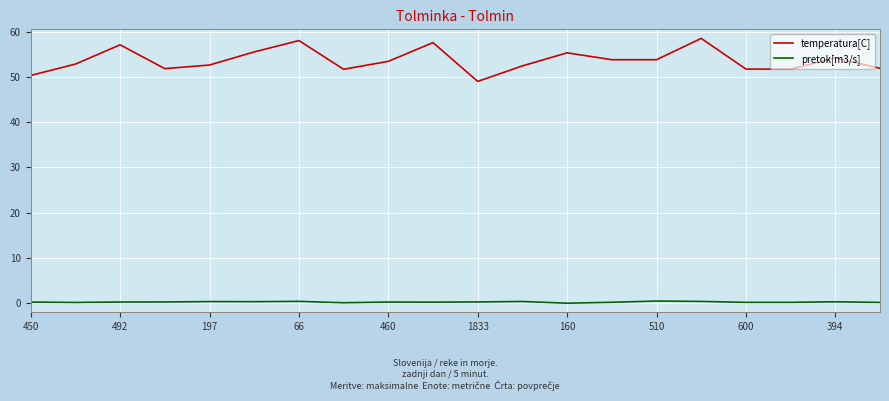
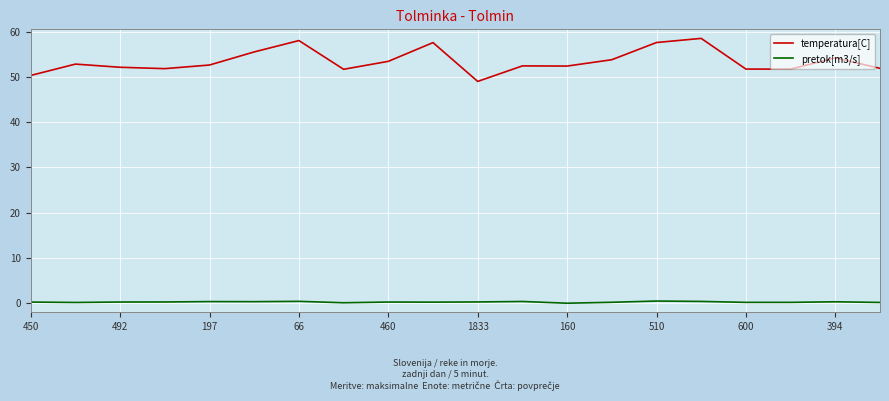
temperatura[C], 492: 57 -> 52
temperatura[C], 160: 55 -> 52
temperatura[C], 510: 54 -> 58
